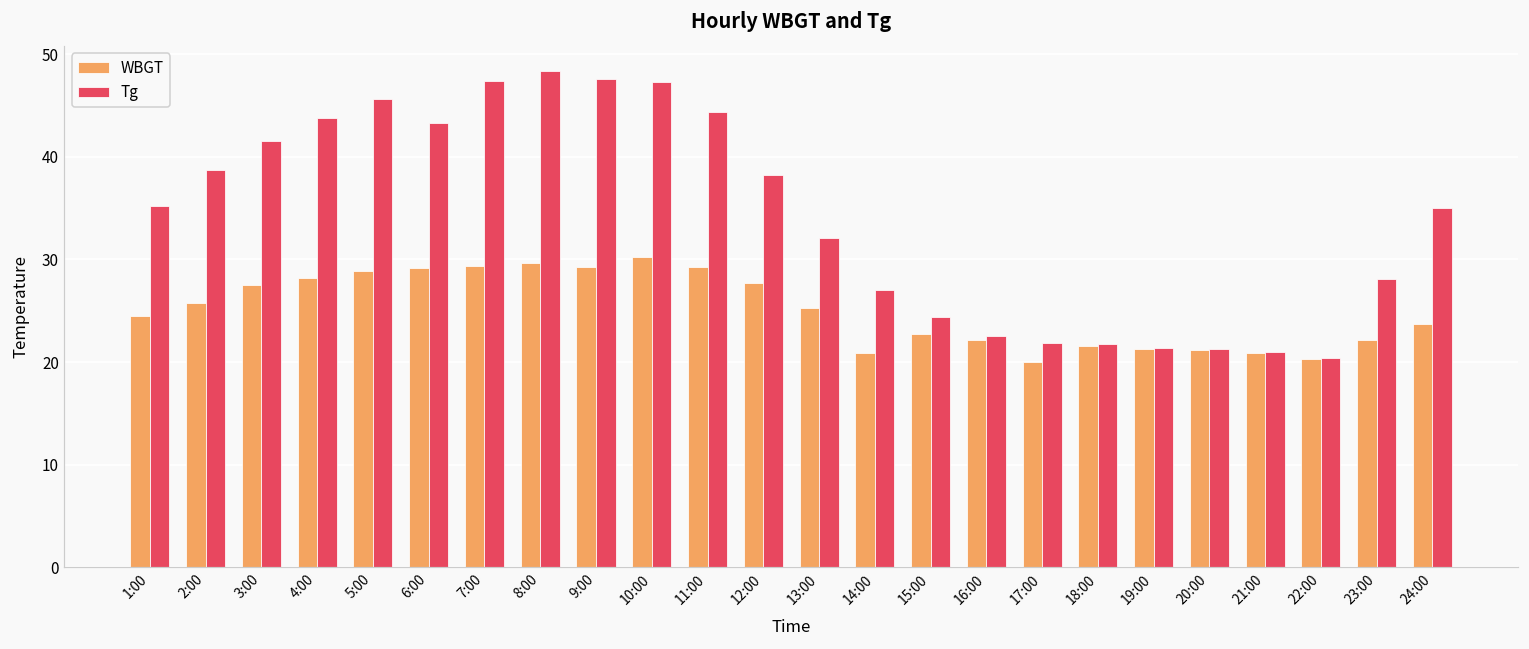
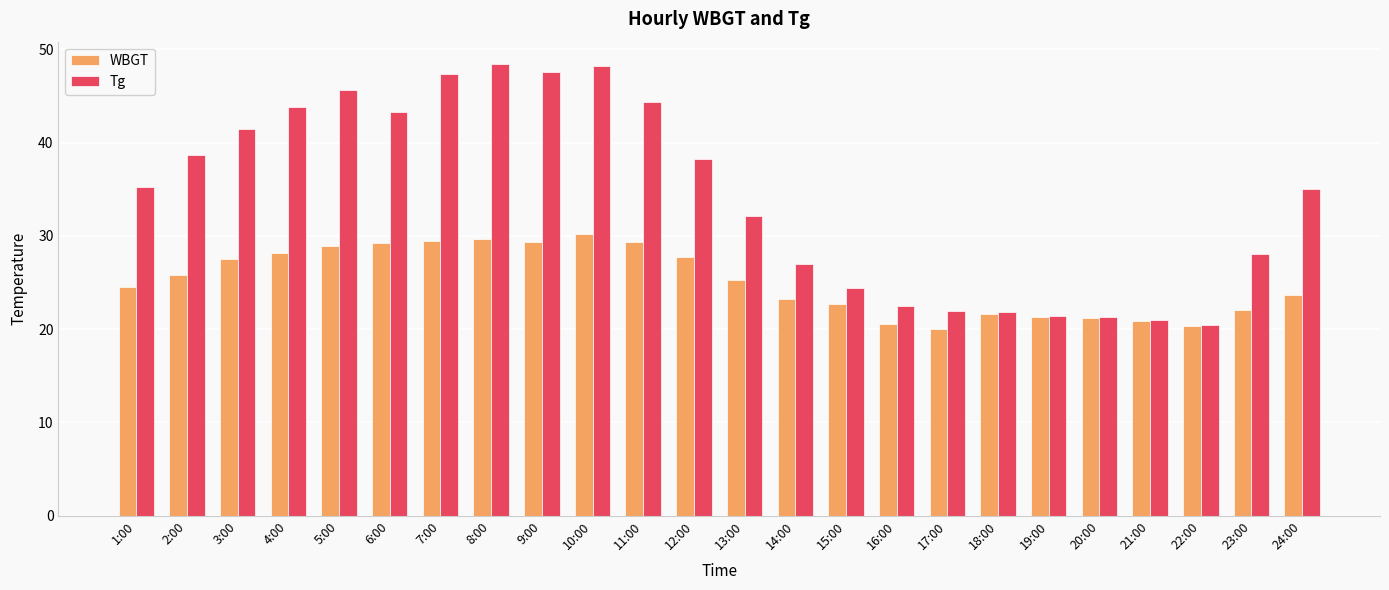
Tg, 10:00: 47 -> 48
WBGT, 14:00: 21 -> 23
WBGT, 16:00: 22 -> 21
